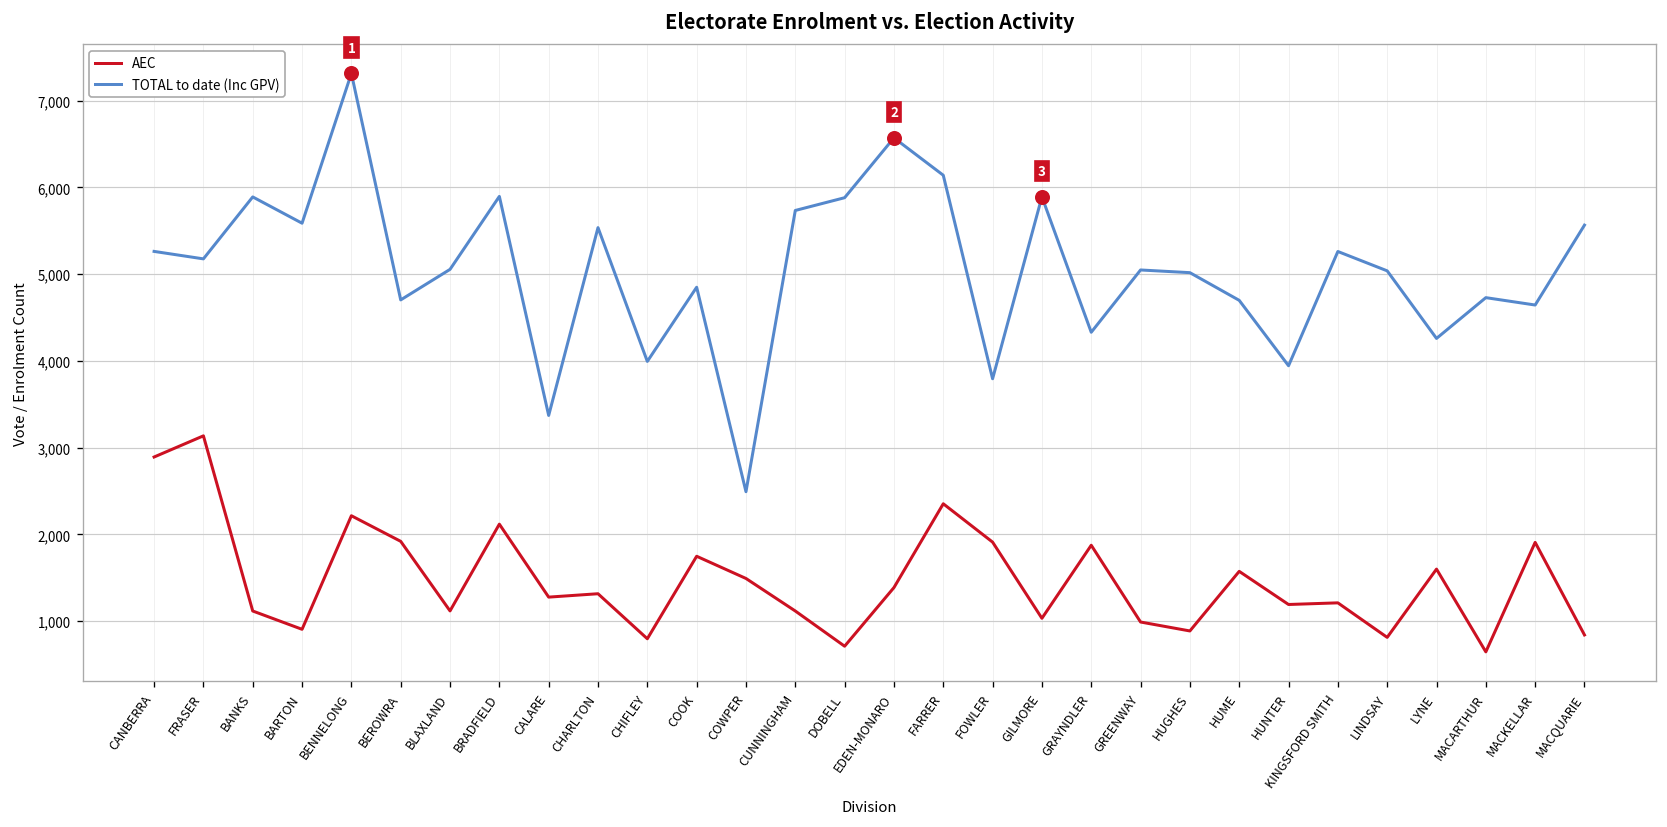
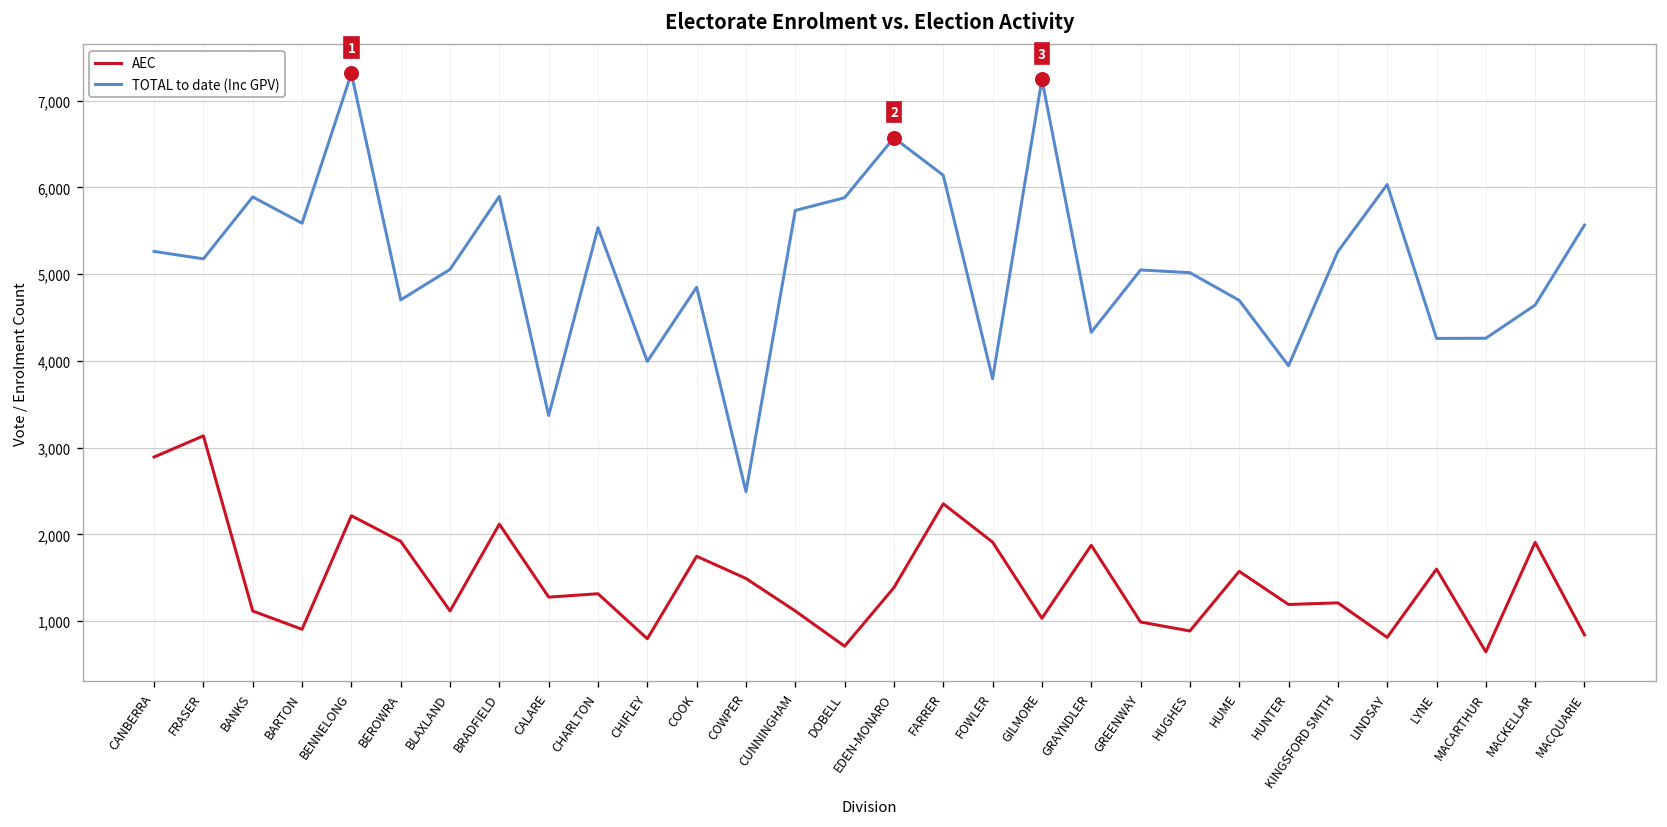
TOTAL to date (Inc GPV), GILMORE: 5,900 -> 7,200
TOTAL to date (Inc GPV), LINDSAY: 5,000 -> 6,000
TOTAL to date (Inc GPV), MACARTHUR: 4,700 -> 4,300
